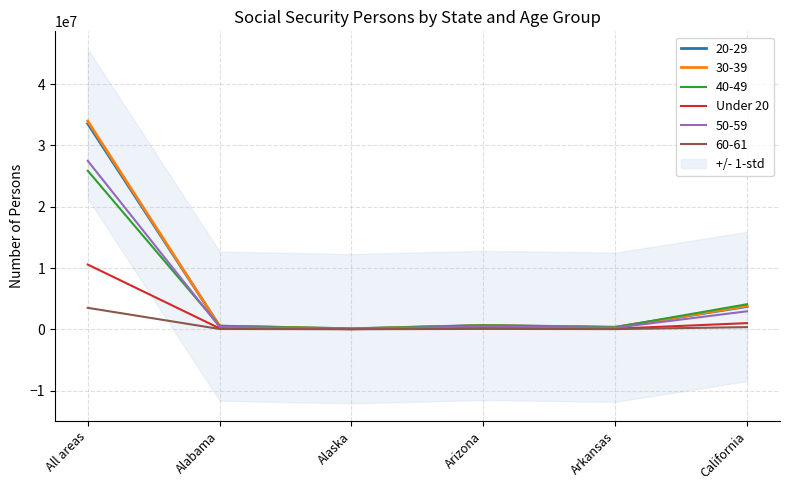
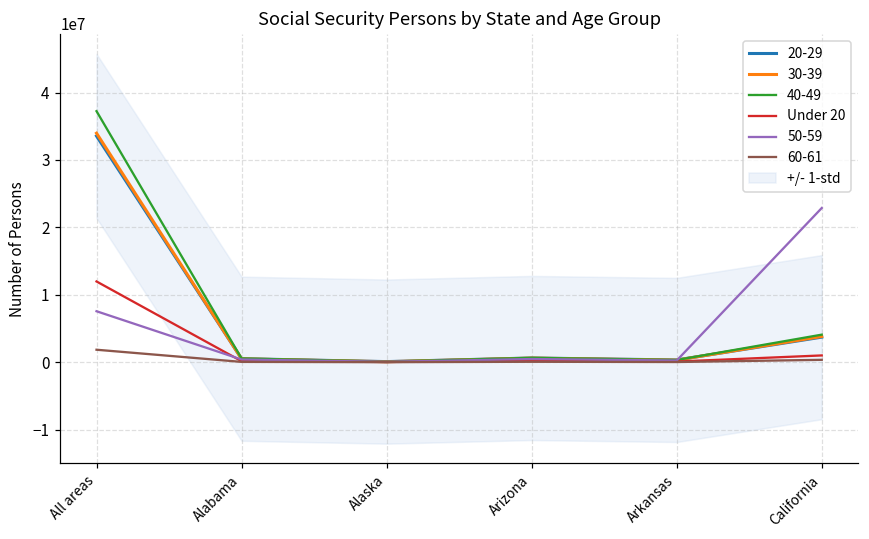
40-49, All areas: 26000000 -> 37000000
Under 20, All areas: 11000000 -> 12000000
50-59, All areas: 27000000 -> 8000000
60-61, All areas: 4000000 -> 2000000
50-59, California: 3000000 -> 23000000
